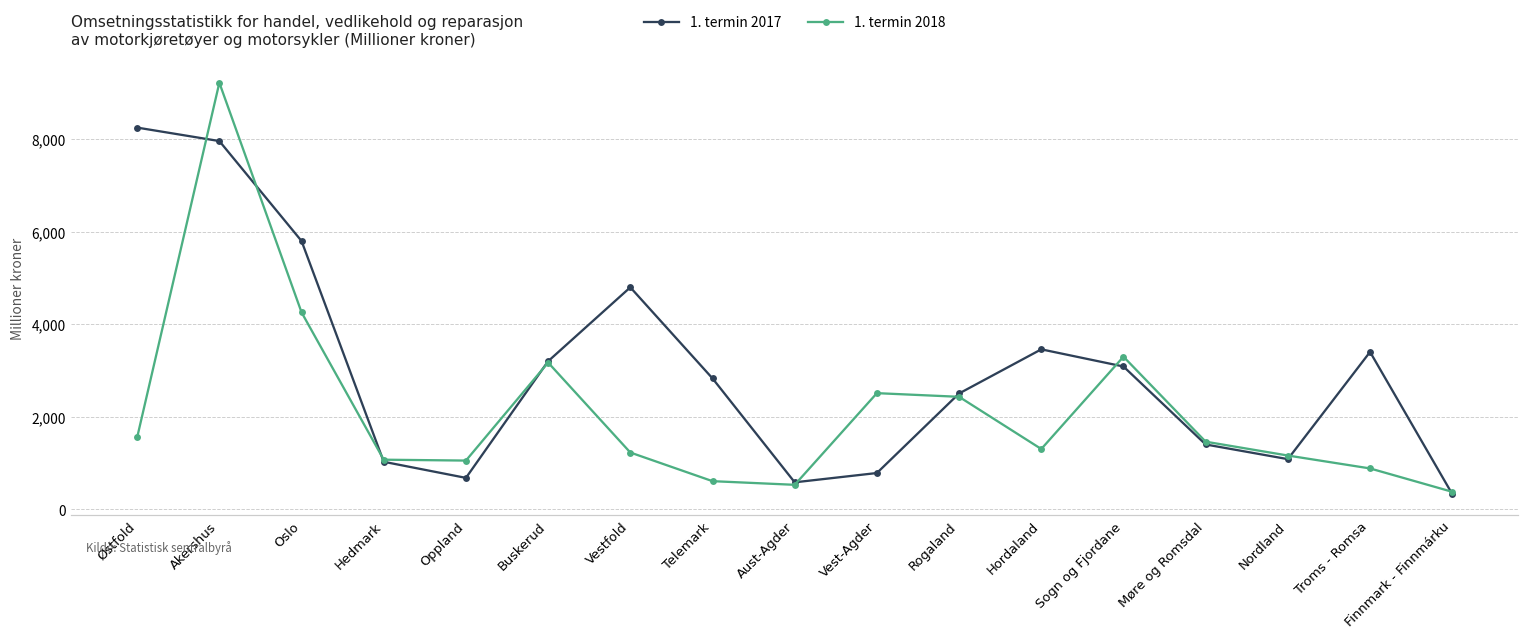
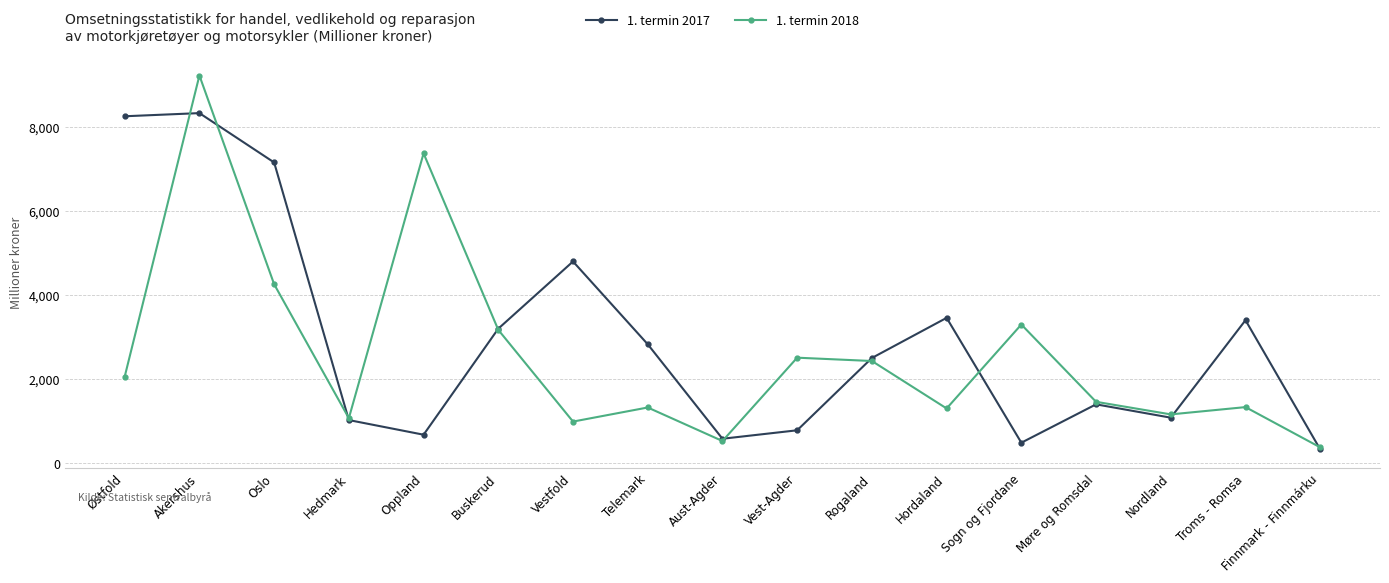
1. termin 2018, Østfold: 1,600 -> 2,100
1. termin 2017, Akershus: 8,000 -> 8,300
1. termin 2017, Oslo: 5,800 -> 7,200
1. termin 2018, Oppland: 1,100 -> 7,400
1. termin 2018, Vestfold: 1,200 -> 1,000
1. termin 2018, Telemark: 600 -> 1,300
1. termin 2017, Sogn og Fjordane: 3,100 -> 500
1. termin 2018, Troms - Romsa: 900 -> 1,300
